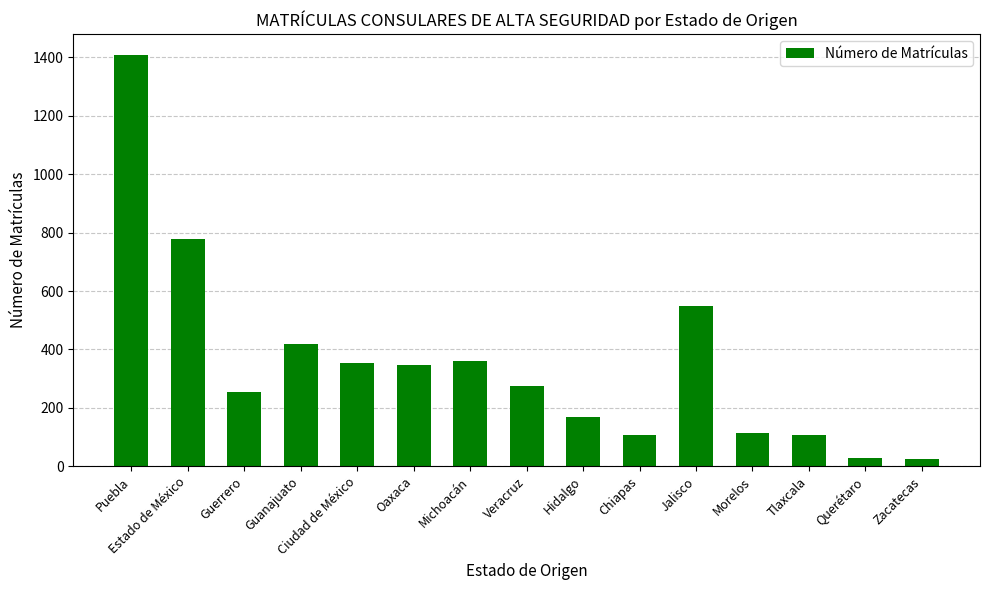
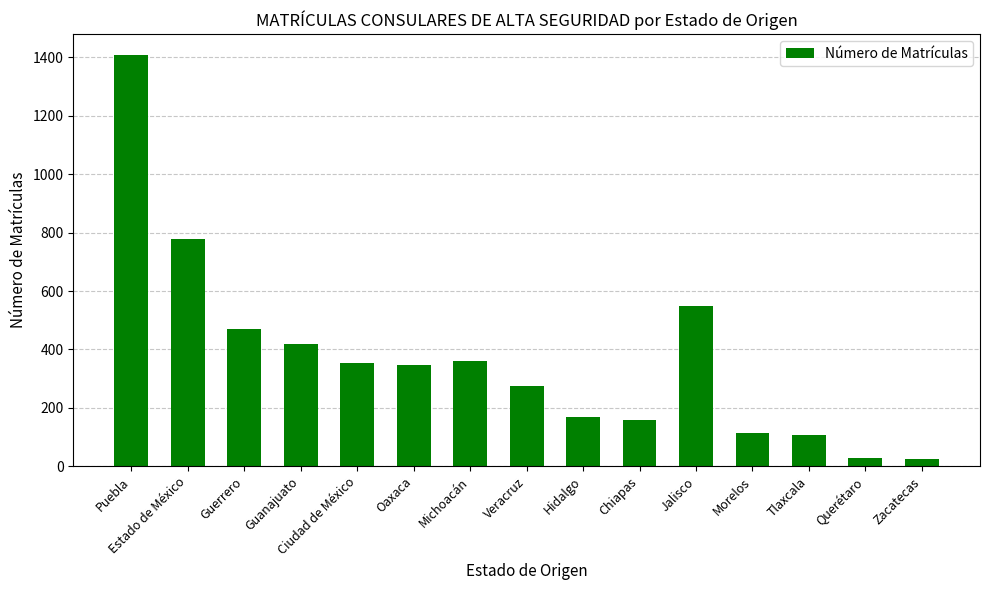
Guerrero: 260 -> 470
Chiapas: 110 -> 160
